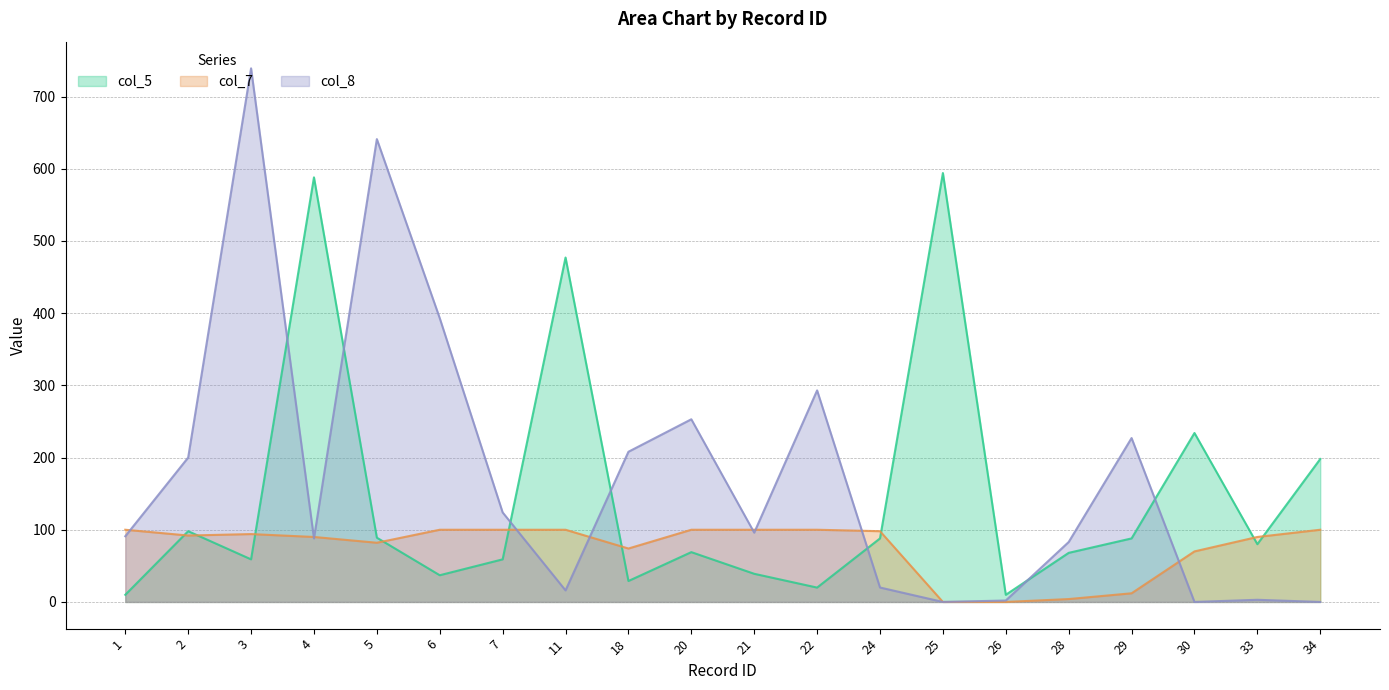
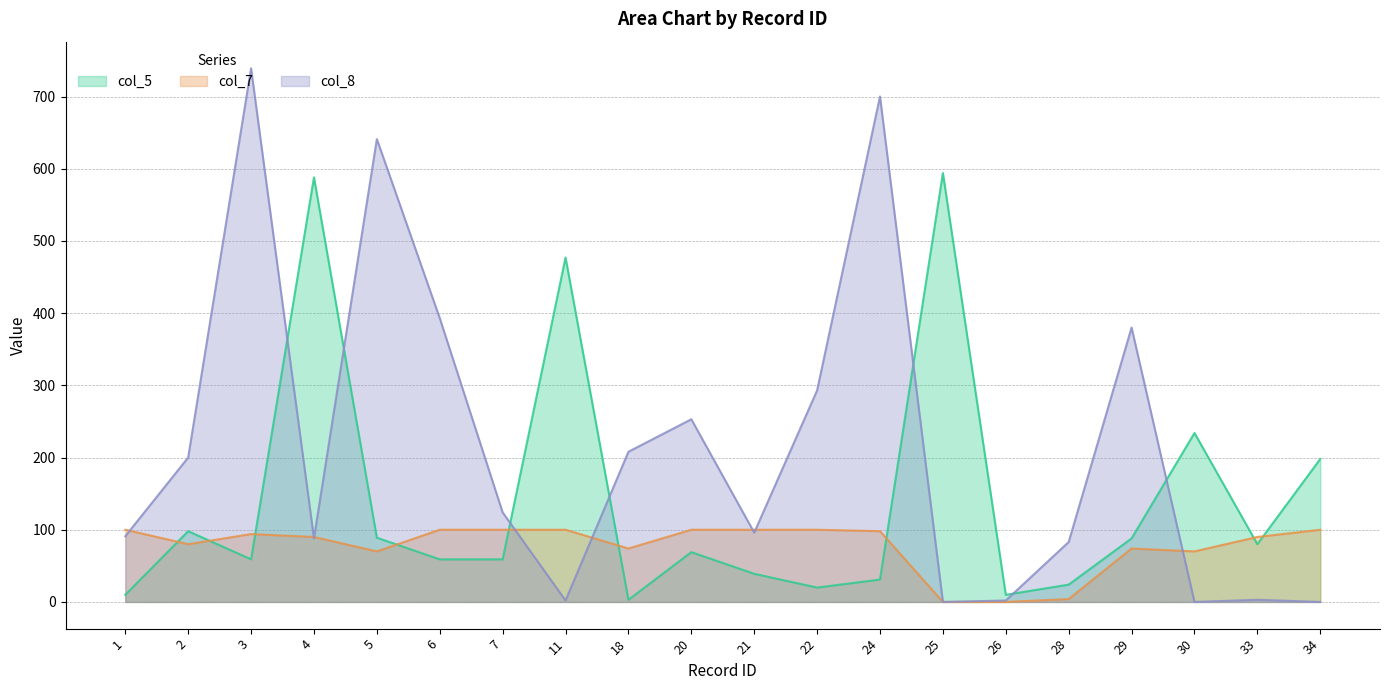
col_7, 2: 90 -> 80
col_7, 5: 80 -> 70
col_5, 6: 40 -> 60
col_8, 11: 20 -> 0
col_5, 18: 30 -> 0
col_5, 24: 90 -> 30
col_8, 24: 20 -> 700
col_5, 28: 70 -> 20
col_7, 29: 10 -> 70
col_8, 29: 230 -> 380
